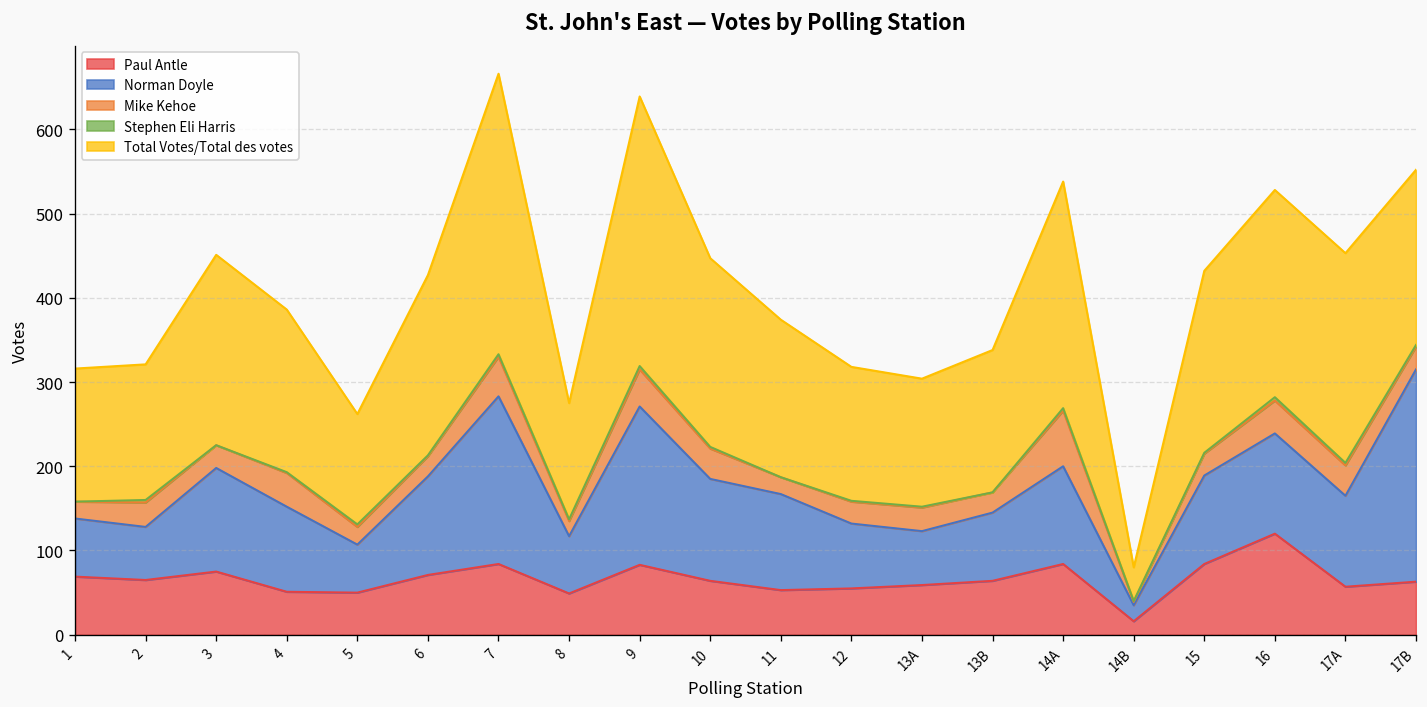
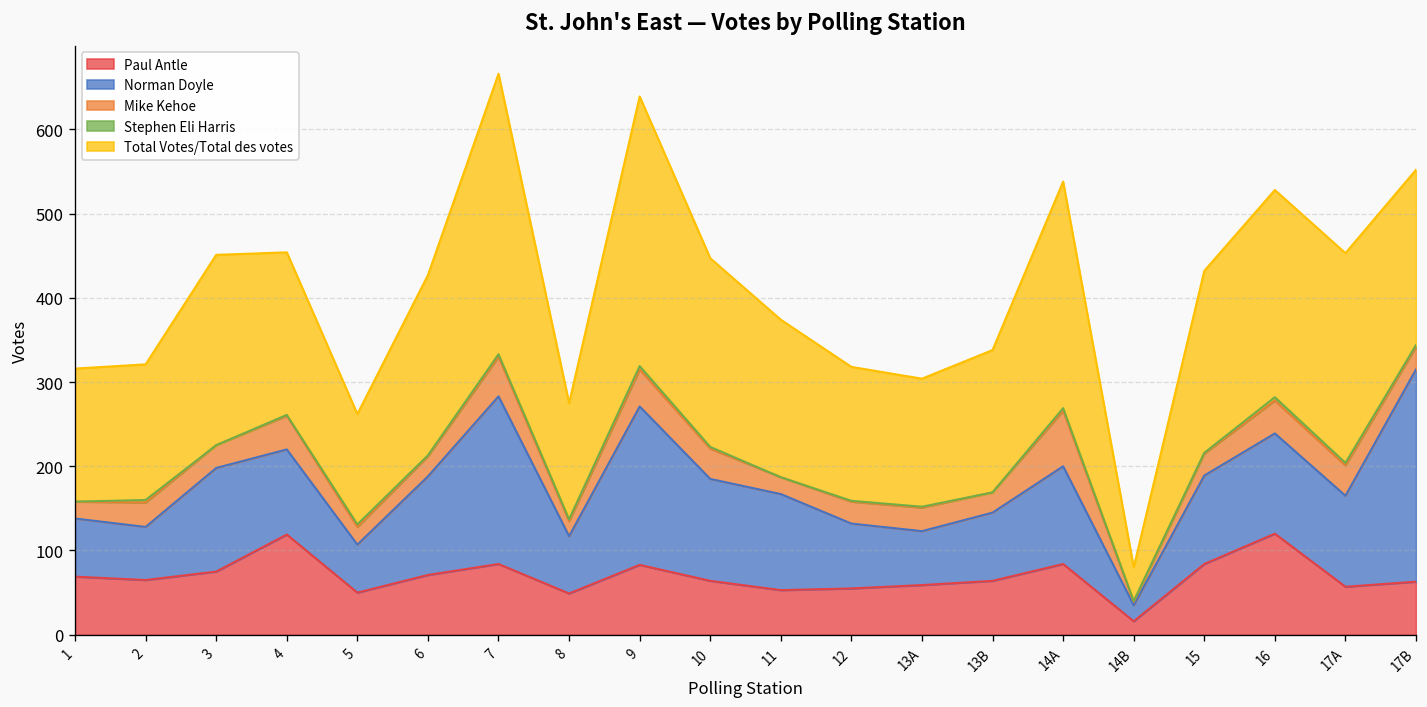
Paul Antle, 4: 50 -> 120
